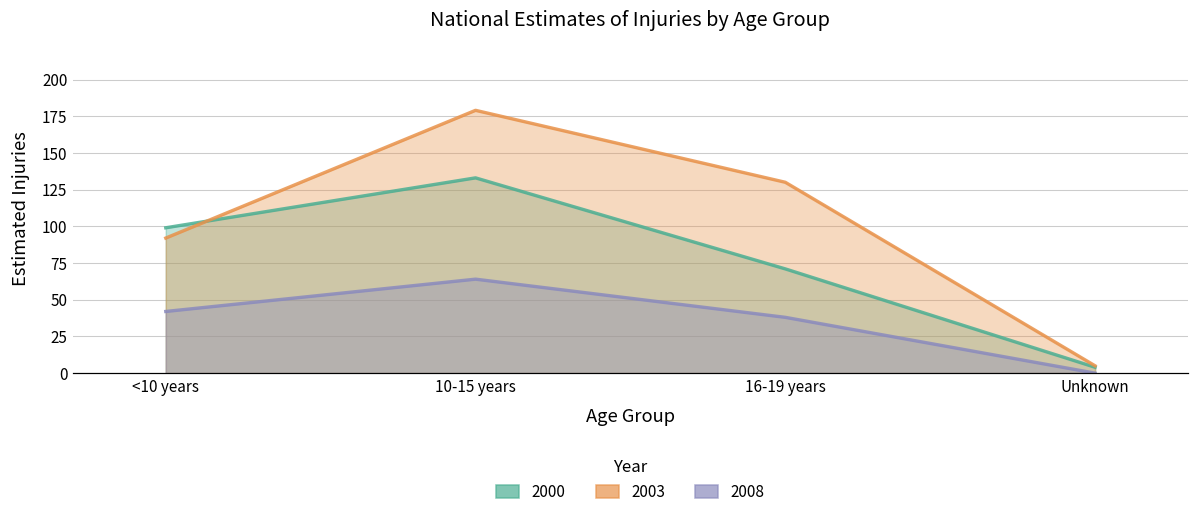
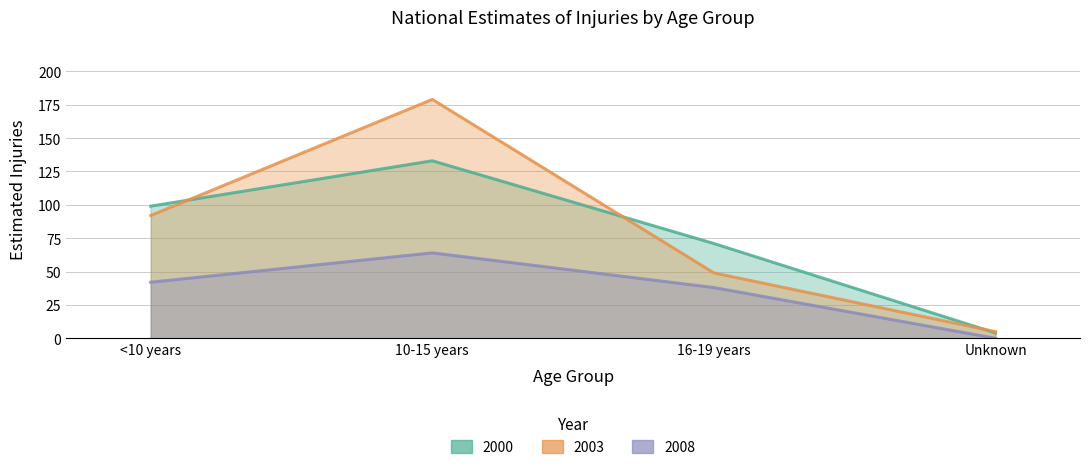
2003, 16-19 years: 130 -> 49
